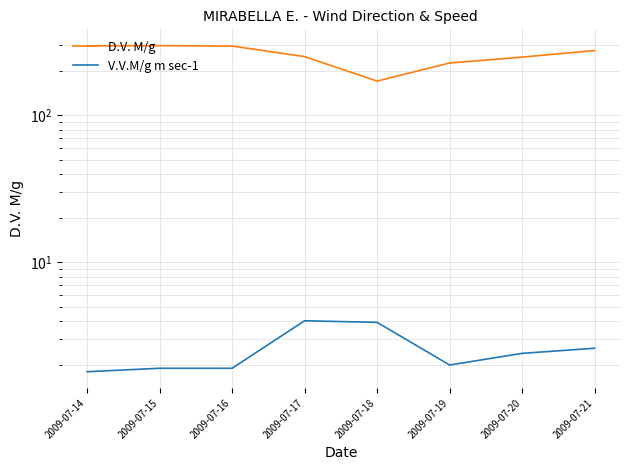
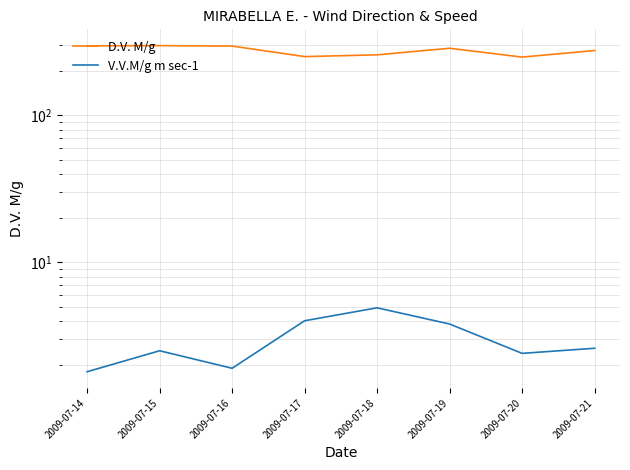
V.V.M/g m sec-1, 2009-07-15: 1.9 -> 2.5
D.V. M/g, 2009-07-18: 170 -> 260
V.V.M/g m sec-1, 2009-07-18: 3.9 -> 4.9
D.V. M/g, 2009-07-19: 230 -> 290
V.V.M/g m sec-1, 2009-07-19: 2.0 -> 3.8
